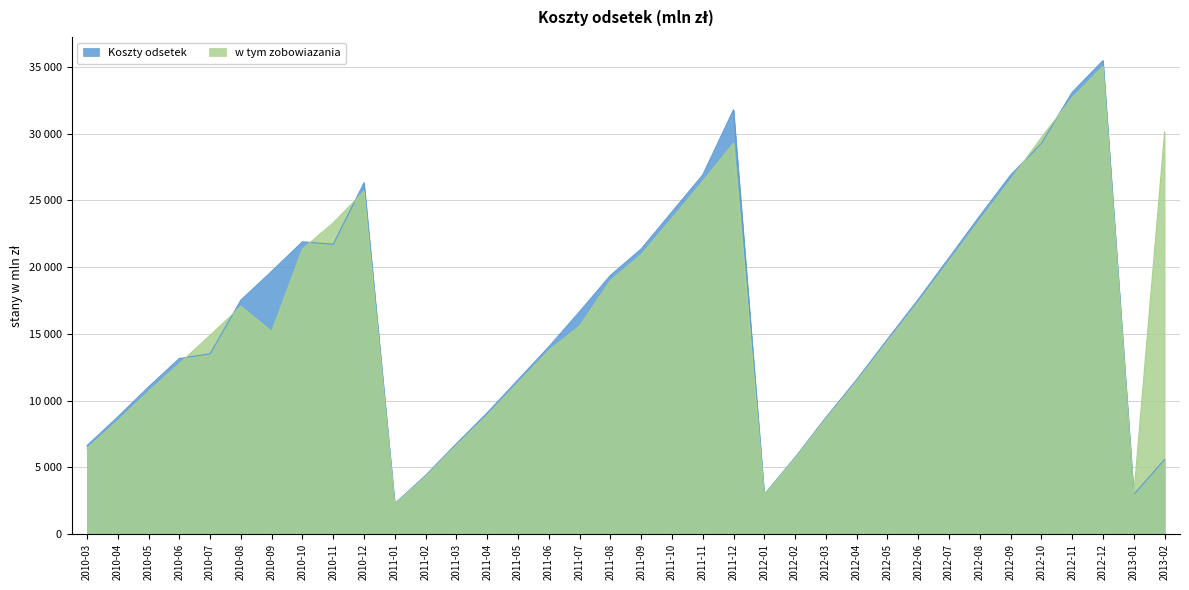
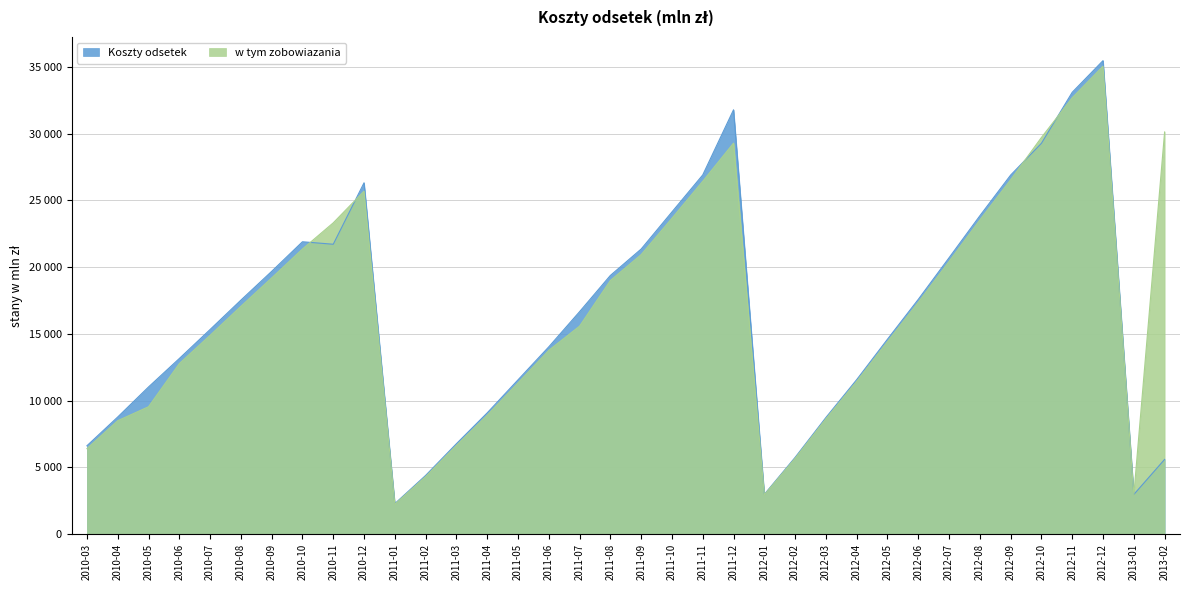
w tym zobowiazania, 2010-05: 10700 -> 9500
Koszty odsetek, 2010-07: 13500 -> 15300
w tym zobowiazania, 2010-09: 15200 -> 19200
